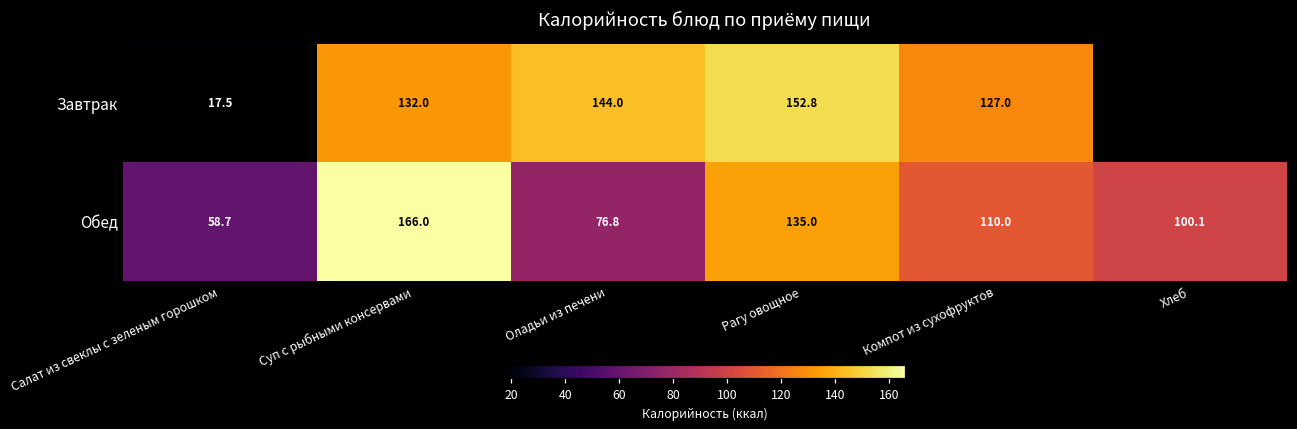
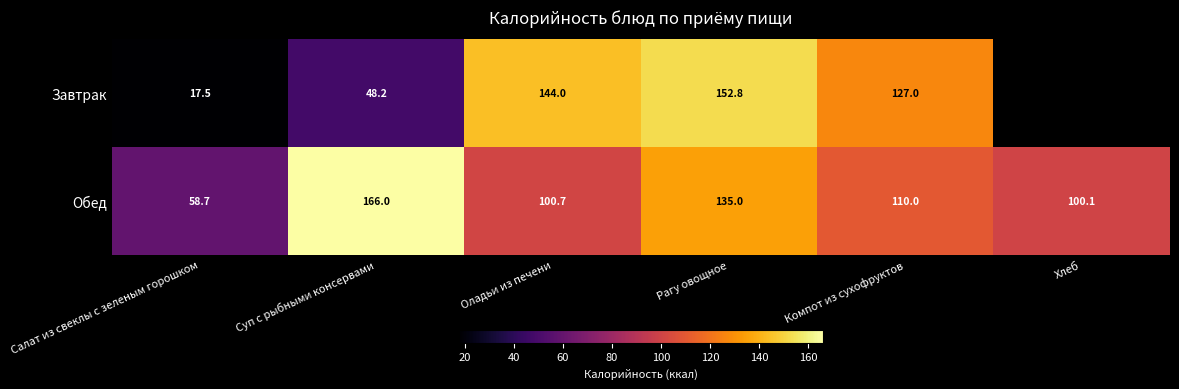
Завтрак, Суп с рыбными консервами: 132.0 -> 48.2
Обед, Оладьи из печени: 76.8 -> 100.7
